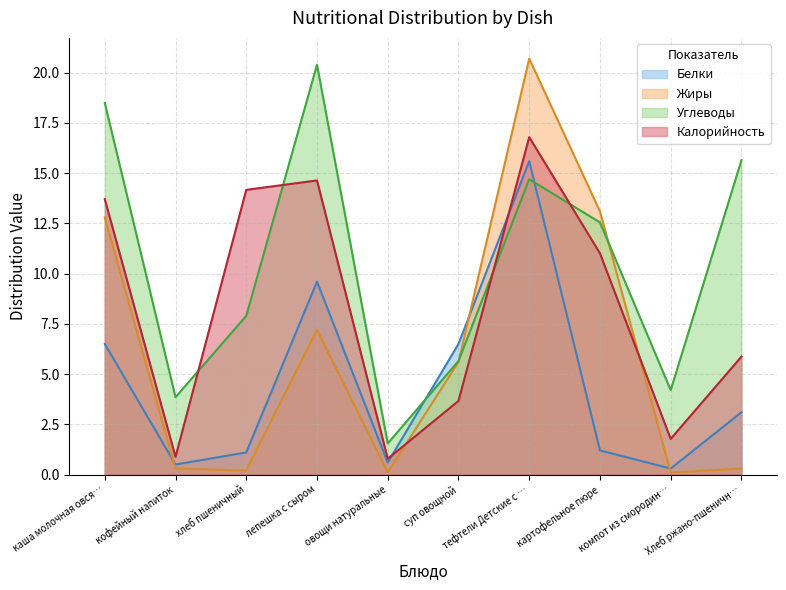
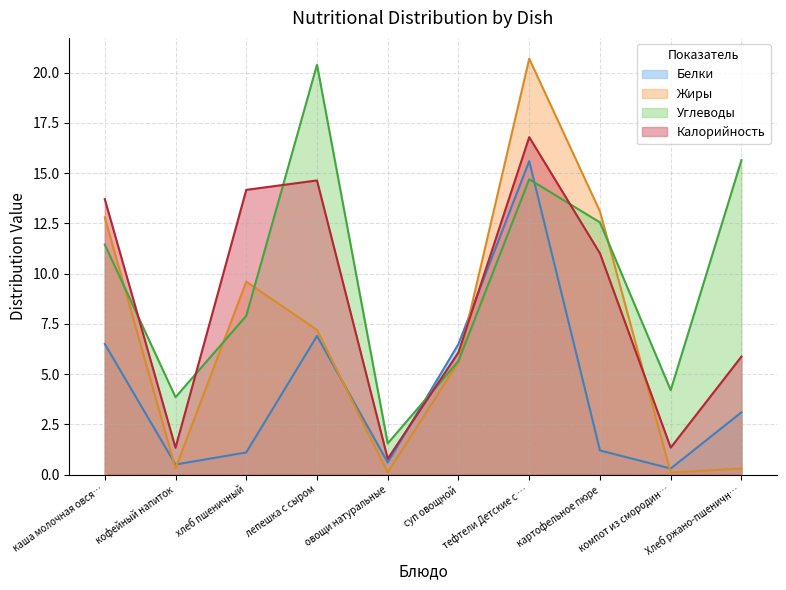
Углеводы, каша молочная овся…: 18.5 -> 11.5
Калорийность, кофейный напиток: 0.9 -> 1.3
Жиры, хлеб пшеничный: 0.2 -> 9.6
Белки, лепешка с сыром: 9.6 -> 6.9
Калорийность, суп овощной: 3.7 -> 6.1
Калорийность, компот из смородин…: 1.8 -> 1.3
